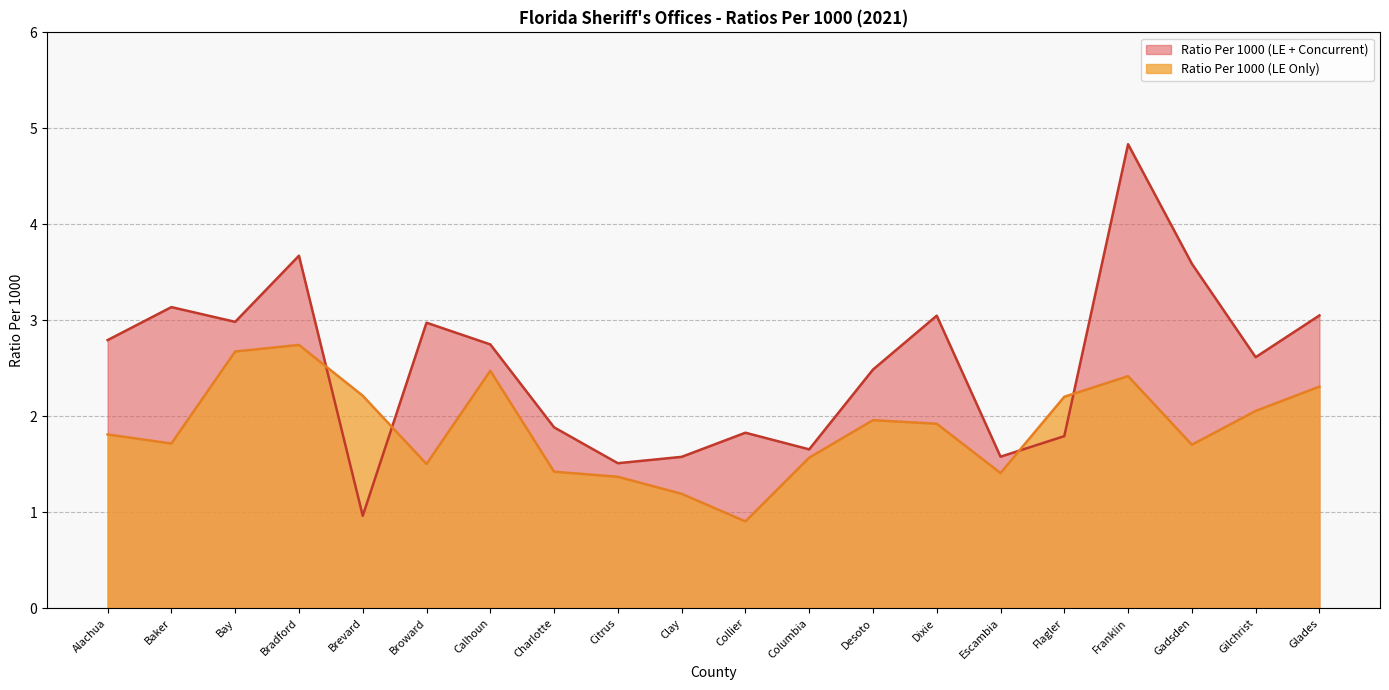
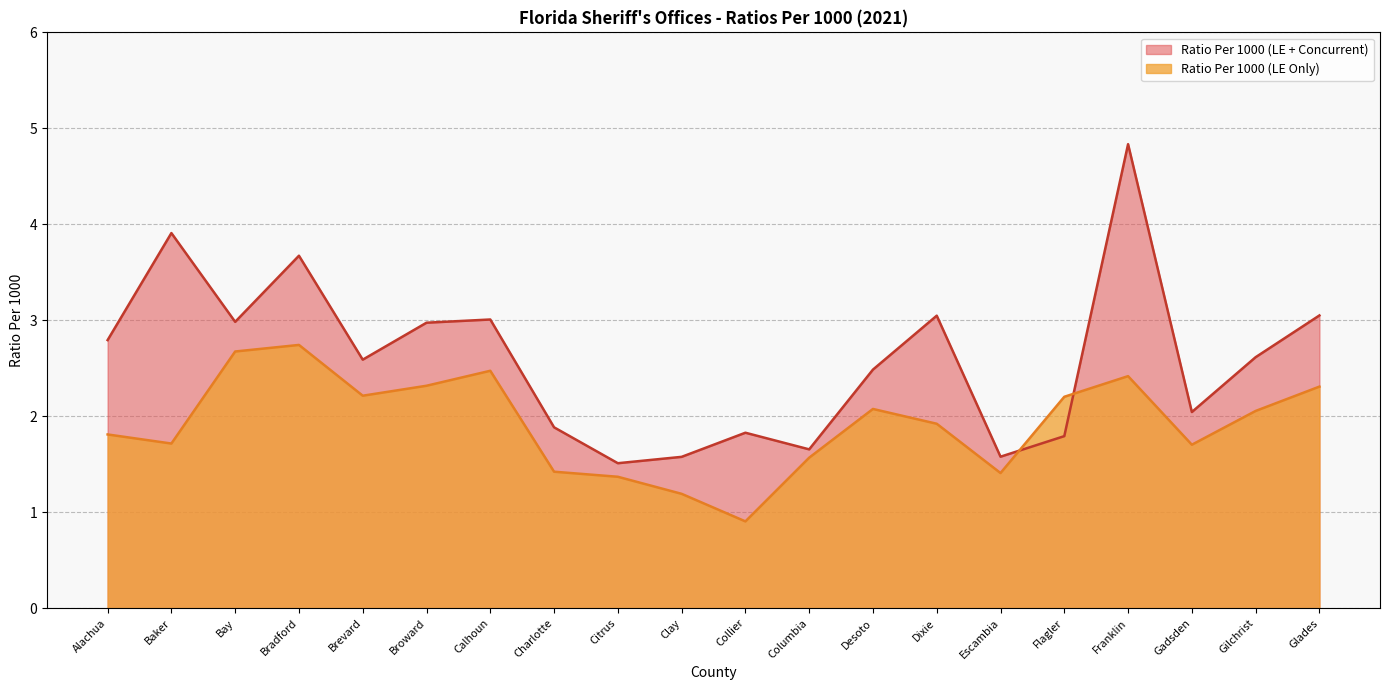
Ratio Per 1000 (LE + Concurrent), Baker: 3.1 -> 3.9
Ratio Per 1000 (LE + Concurrent), Brevard: 1.0 -> 2.6
Ratio Per 1000 (LE Only), Broward: 1.5 -> 2.3
Ratio Per 1000 (LE + Concurrent), Calhoun: 2.7 -> 3.0
Ratio Per 1000 (LE Only), Desoto: 2.0 -> 2.1
Ratio Per 1000 (LE + Concurrent), Gadsden: 3.6 -> 2.0
